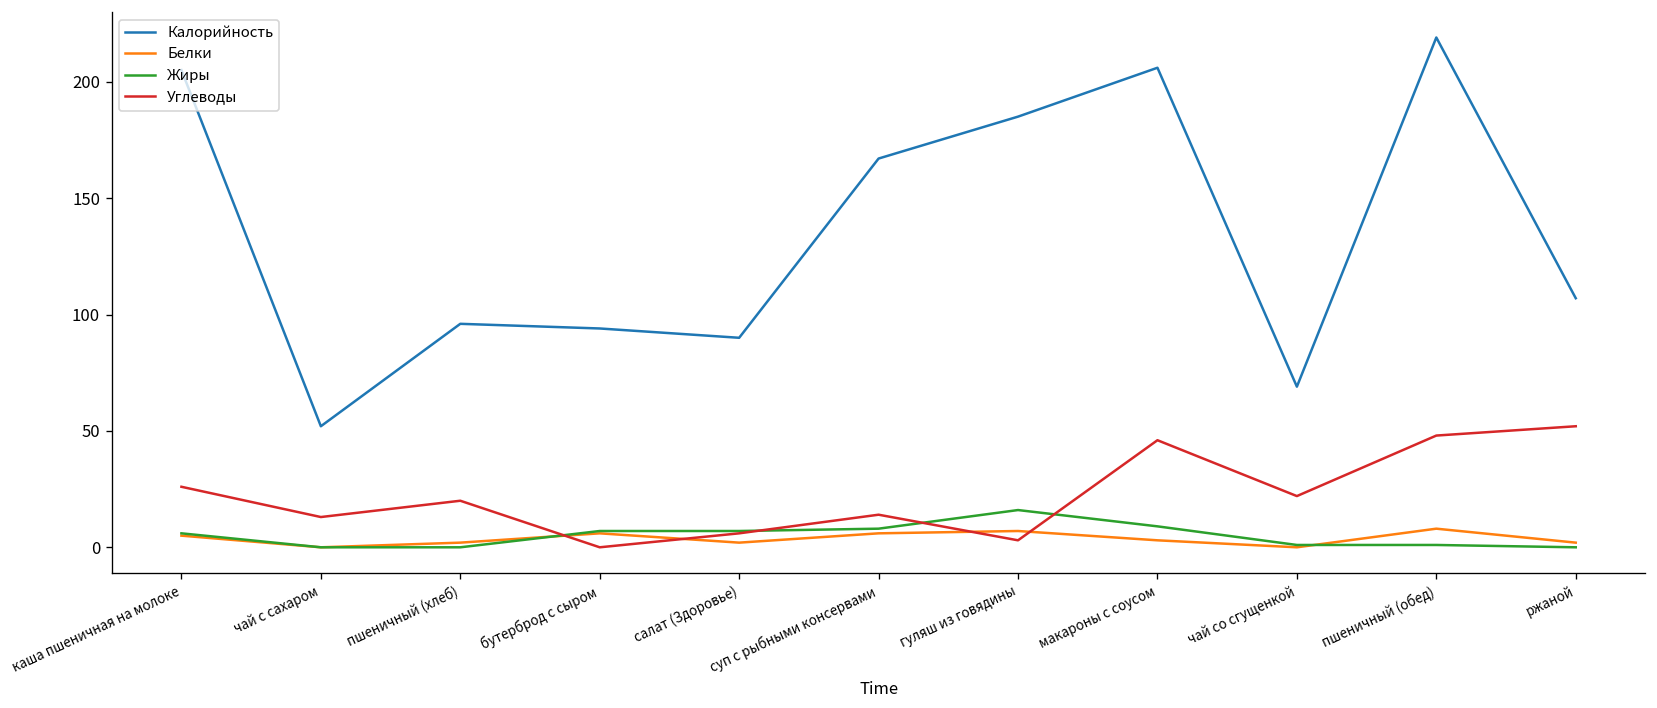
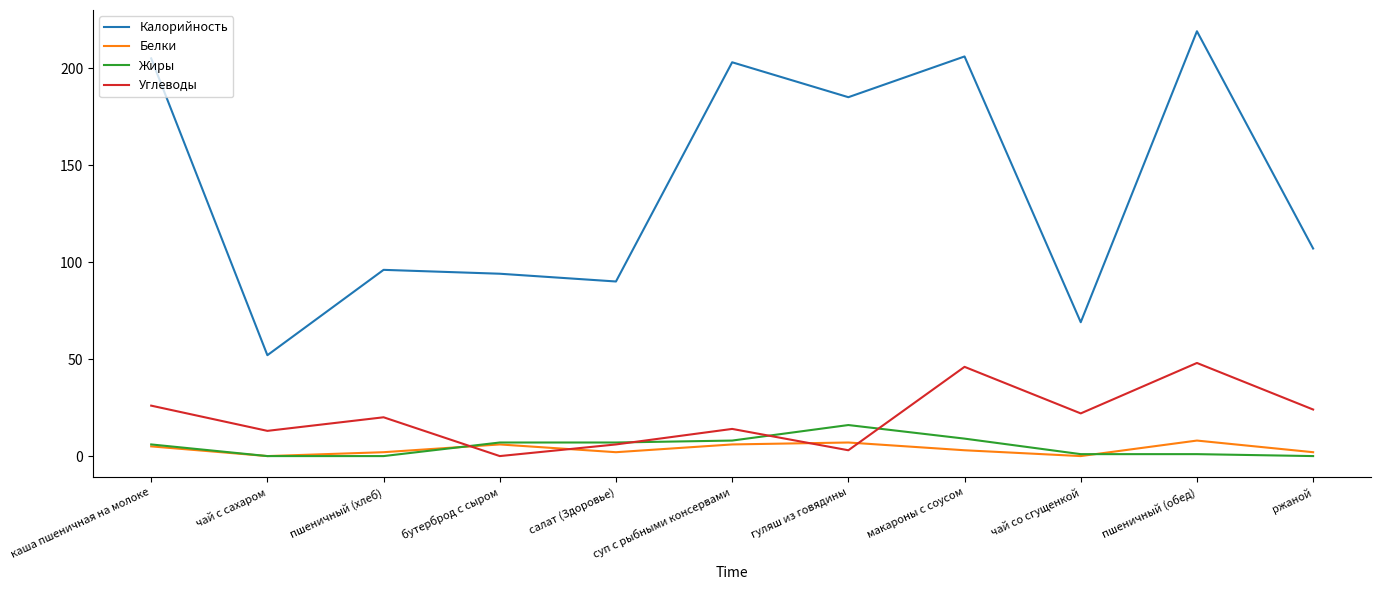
Калорийность, суп с рыбными консервами: 167 -> 203
Углеводы, ржаной: 52 -> 24
